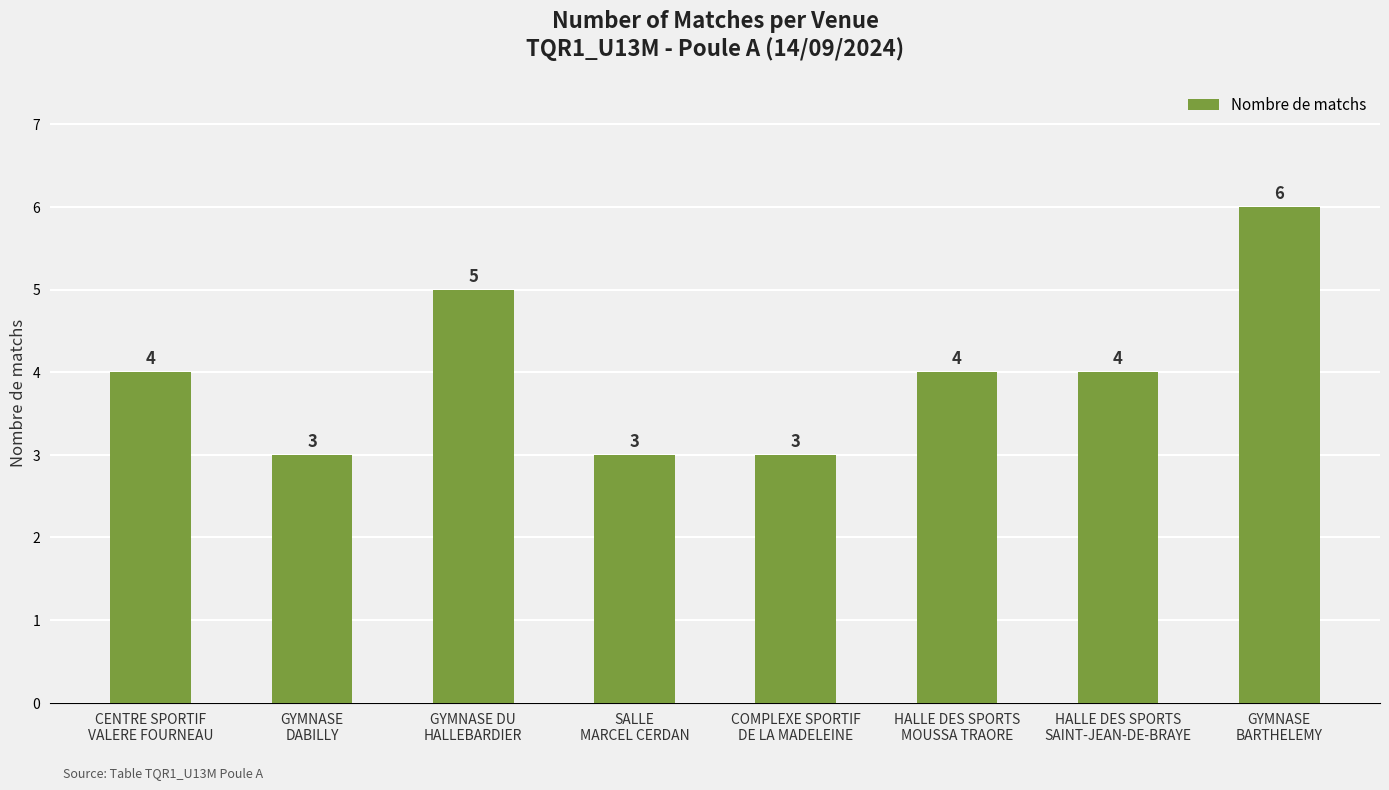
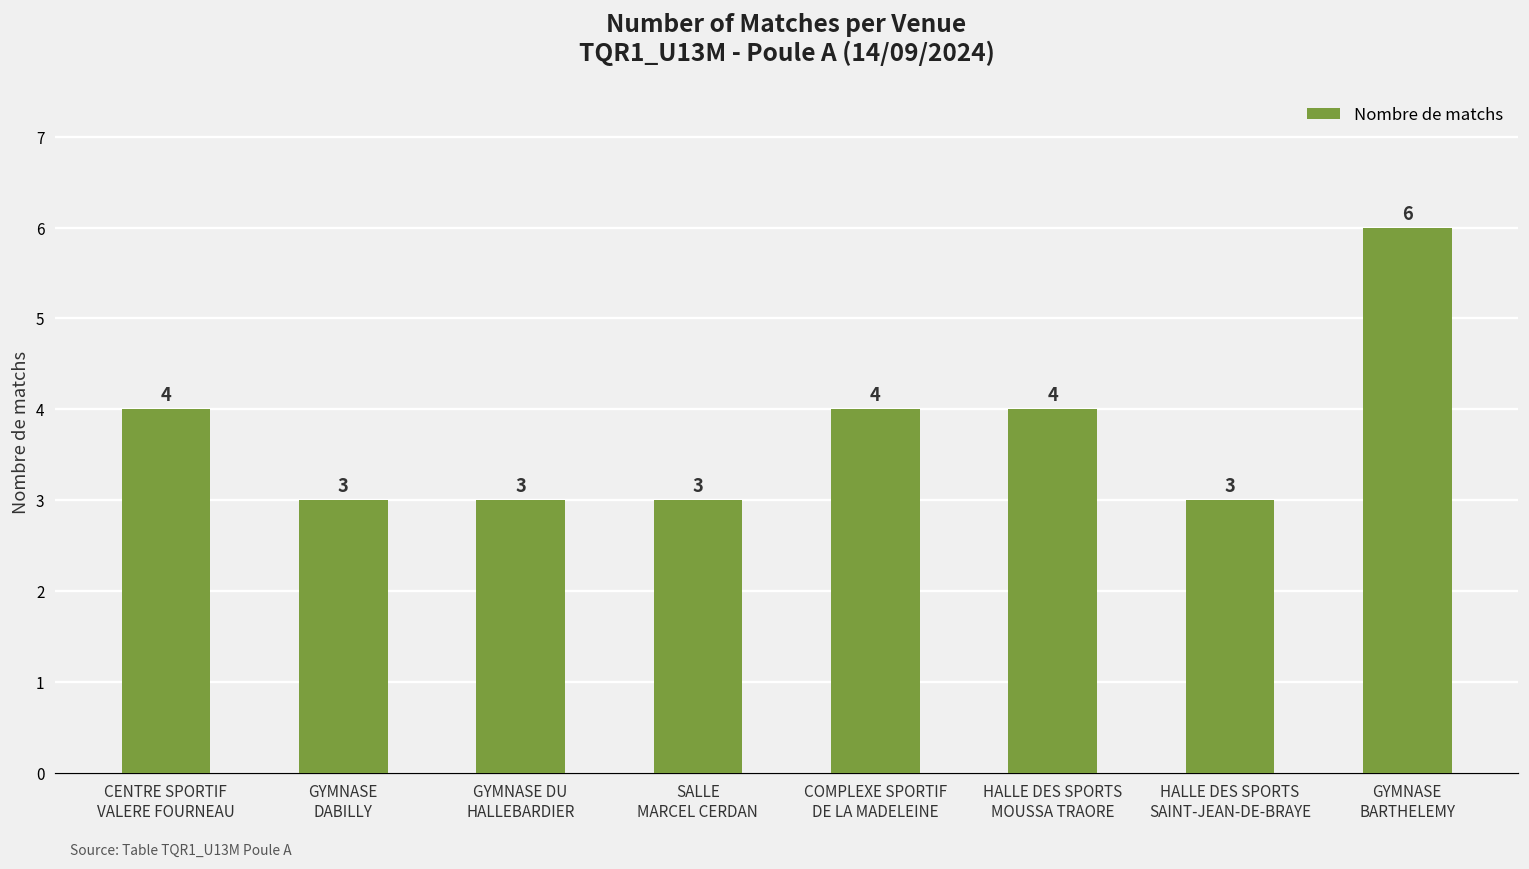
GYMNASE DU HALLEBARDIER: 5 -> 3
COMPLEXE SPORTIF DE LA MADELEINE: 3 -> 4
HALLE DES SPORTS SAINT-JEAN-DE-BRAYE: 4 -> 3
